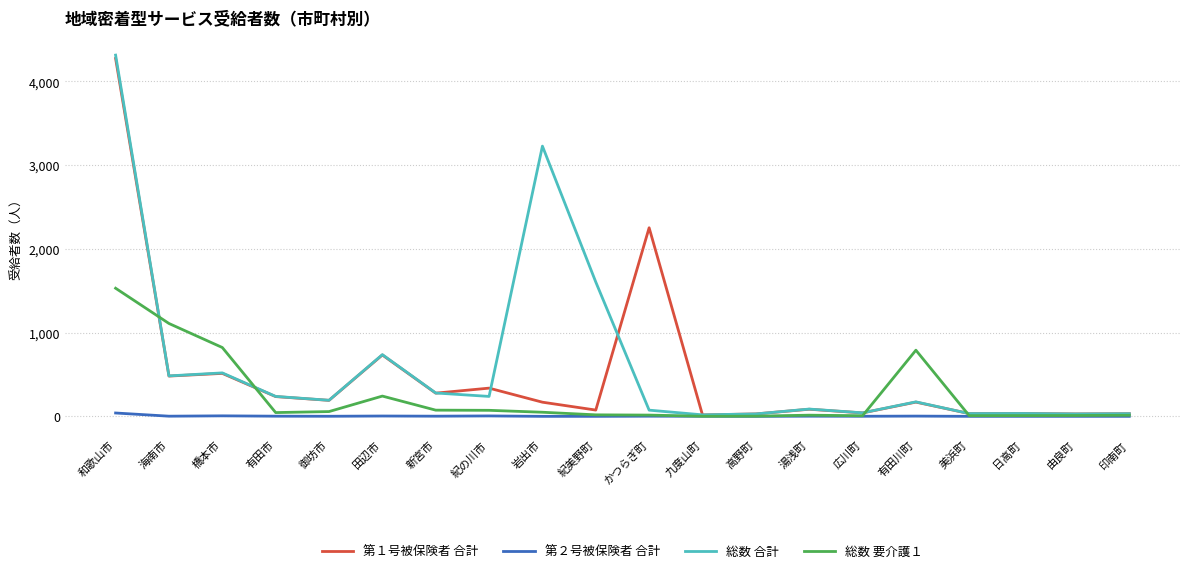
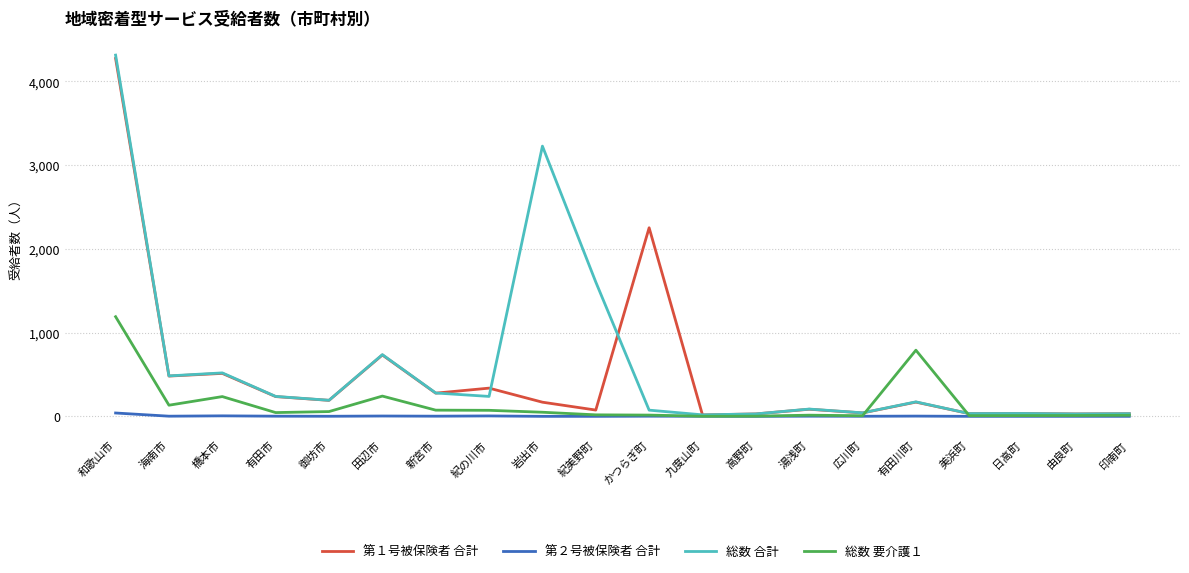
総数 要介護１, 和歌山市: 1,500 -> 1,200
総数 要介護１, 海南市: 1,100 -> 100
総数 要介護１, 橋本市: 800 -> 200
